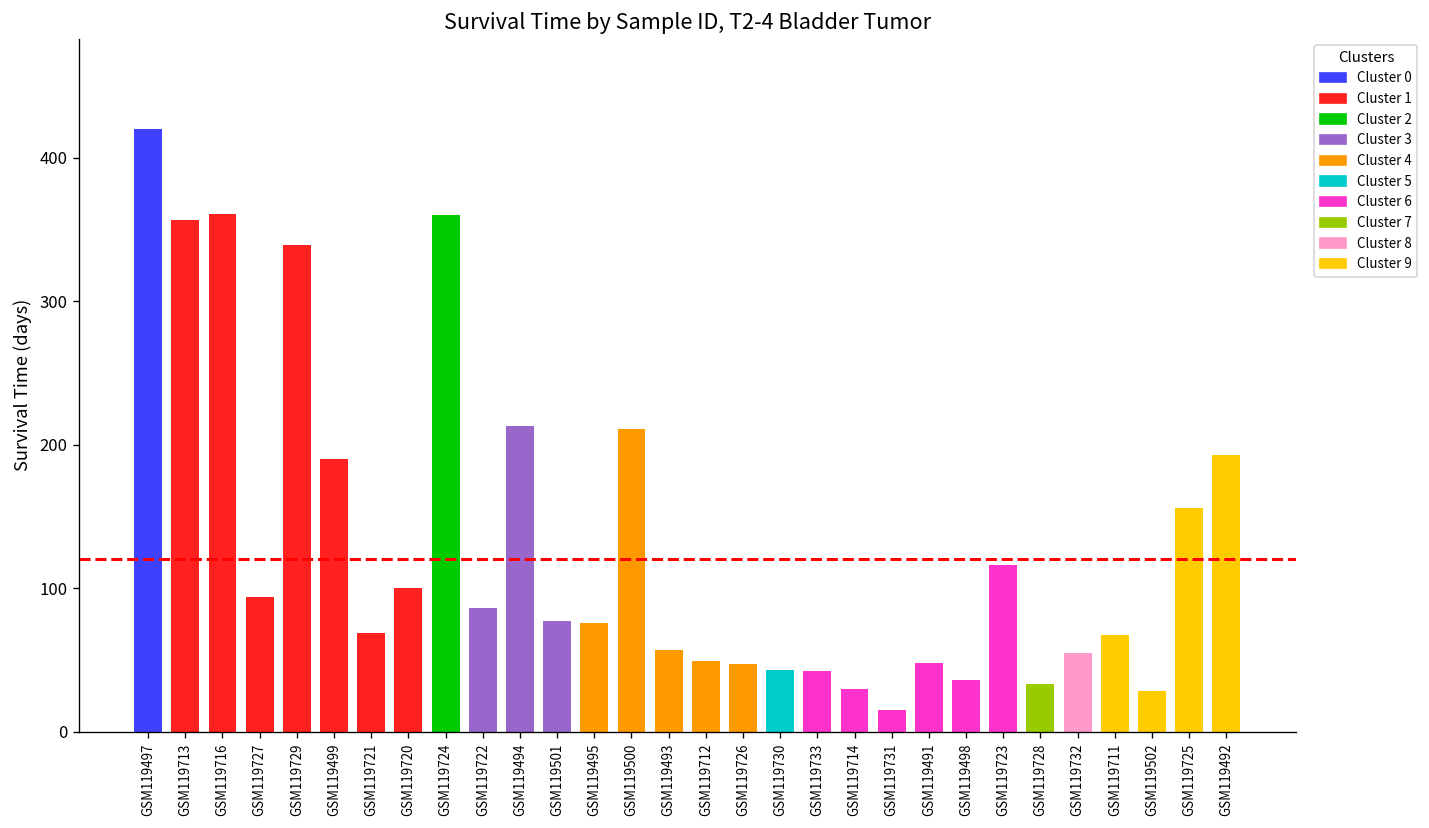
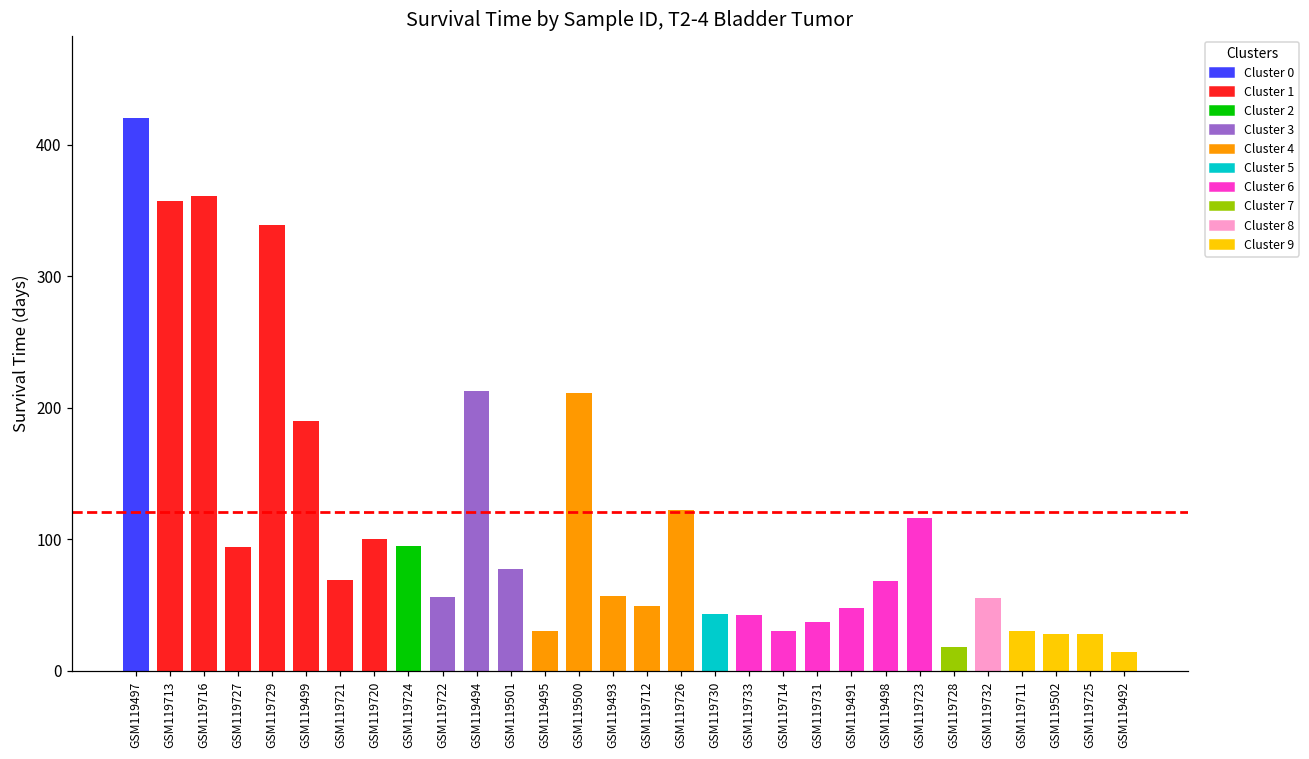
GSM119724: 360 -> 95
GSM119722: 86 -> 56
GSM119495: 76 -> 30
GSM119726: 47 -> 122
GSM119731: 15 -> 37
GSM119498: 36 -> 68
GSM119728: 33 -> 18
GSM119711: 67 -> 30
GSM119725: 156 -> 28
GSM119492: 193 -> 14
